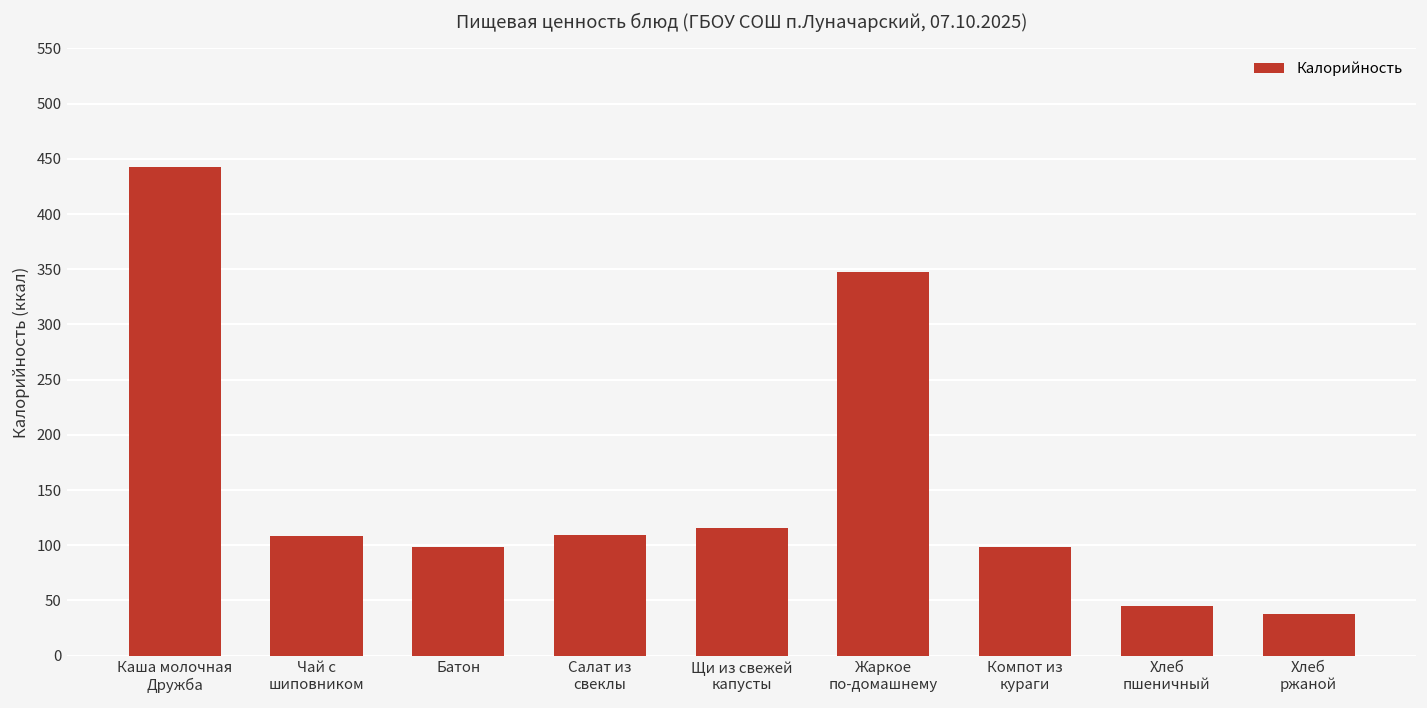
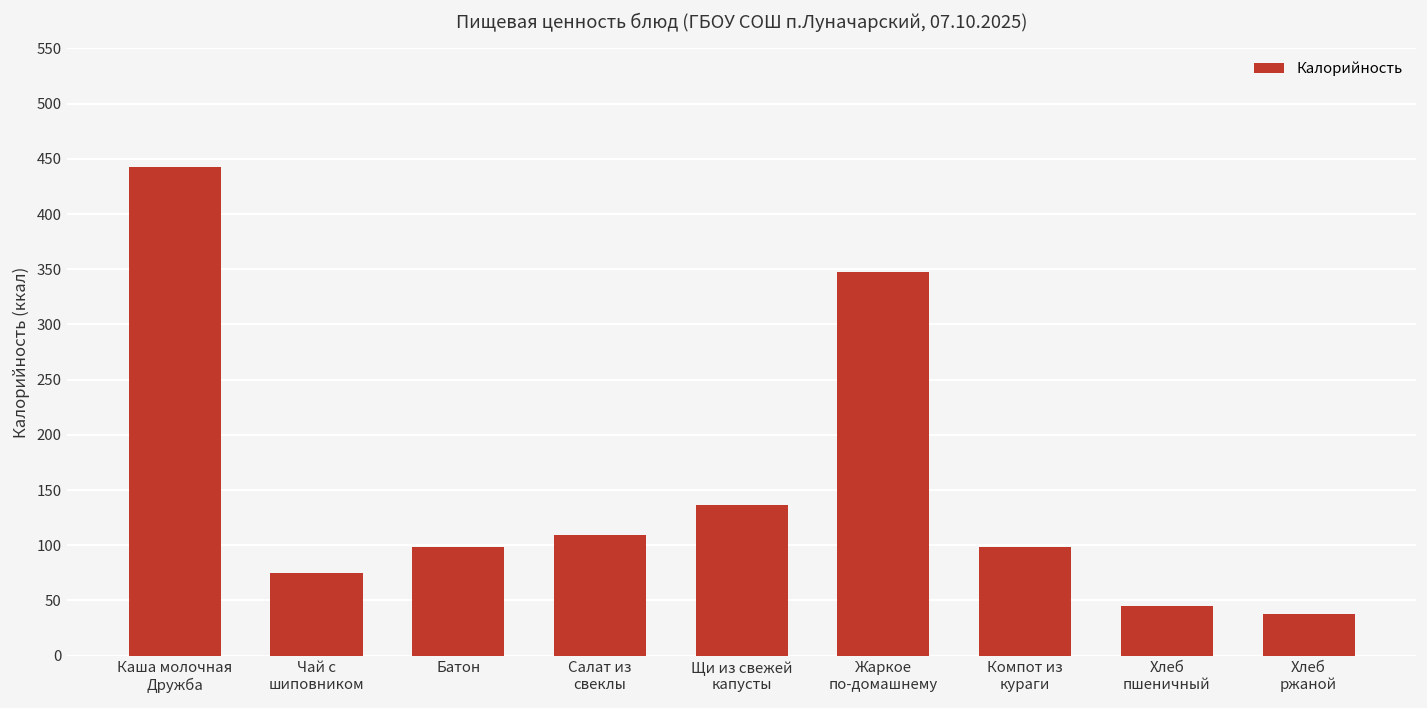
Чай с шиповником: 110 -> 80
Щи из свежей капусты: 120 -> 140
